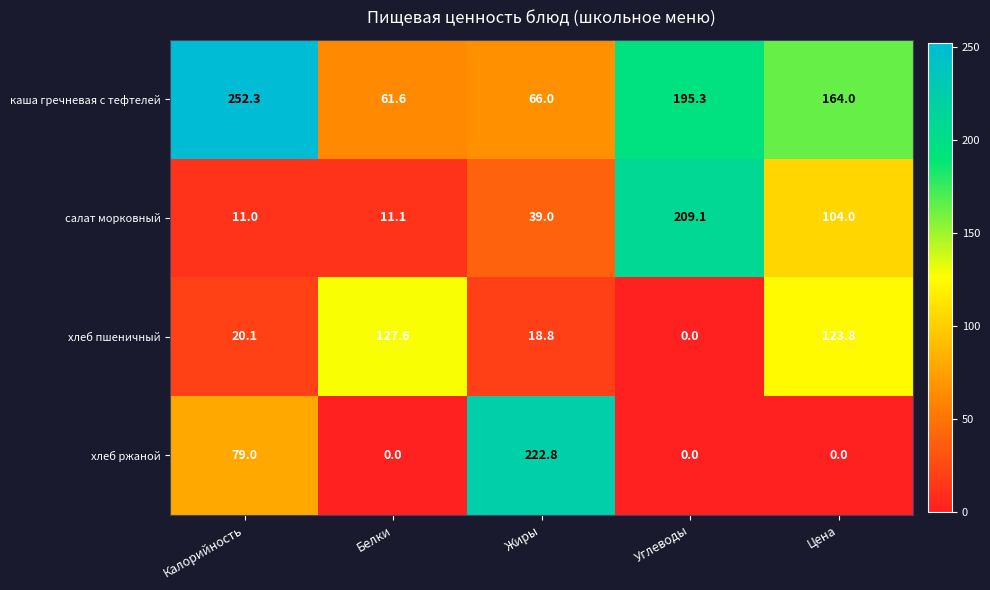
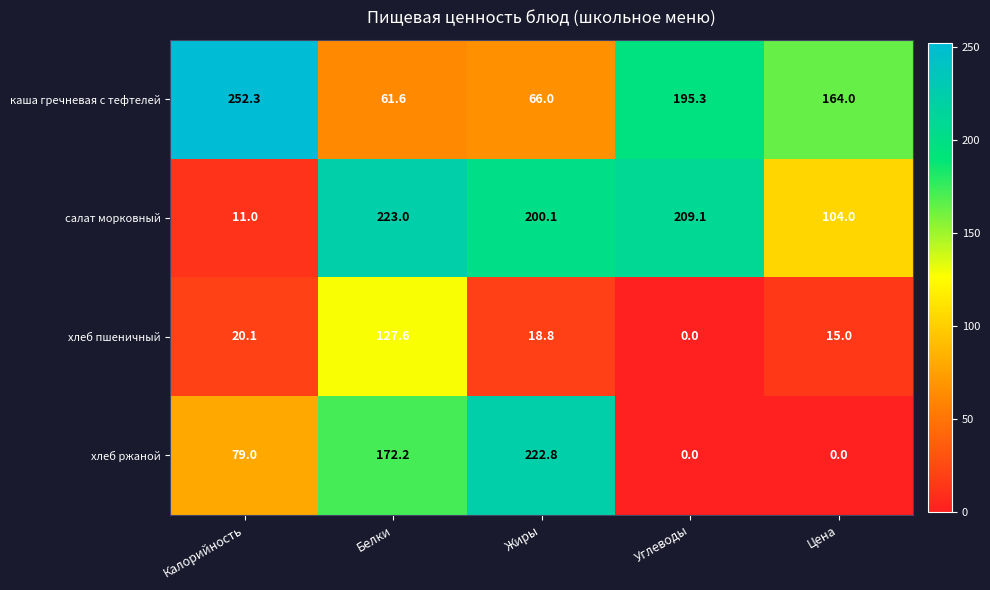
салат морковный, Белки: 11.1 -> 223.0
салат морковный, Жиры: 39.0 -> 200.1
хлеб пшеничный, Цена: 123.8 -> 15.0
хлеб ржаной, Белки: 0.0 -> 172.2
